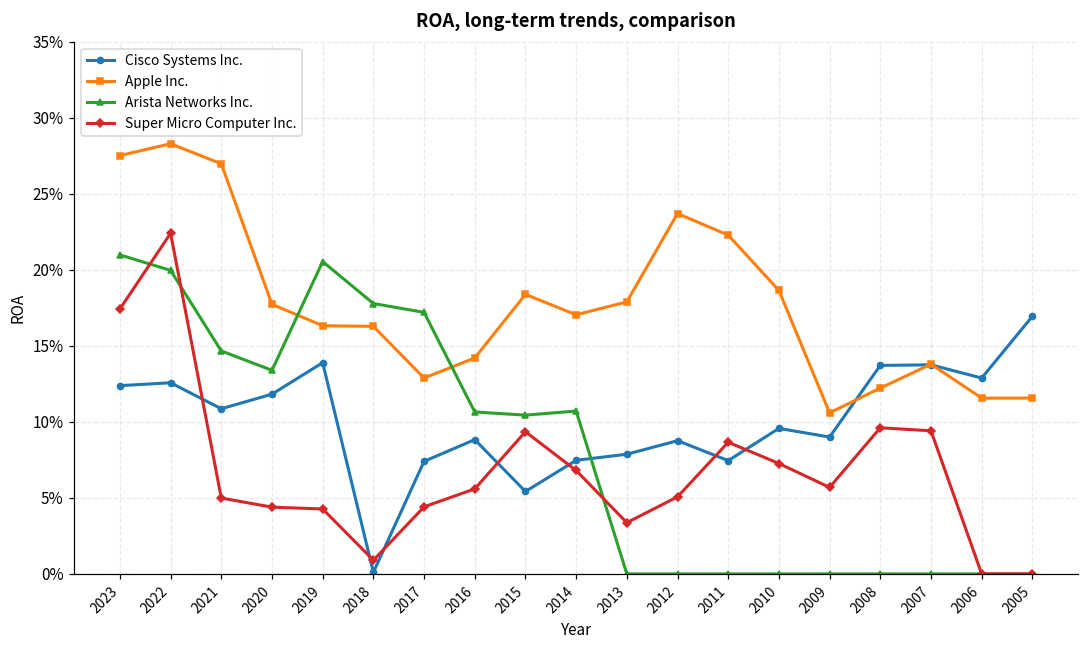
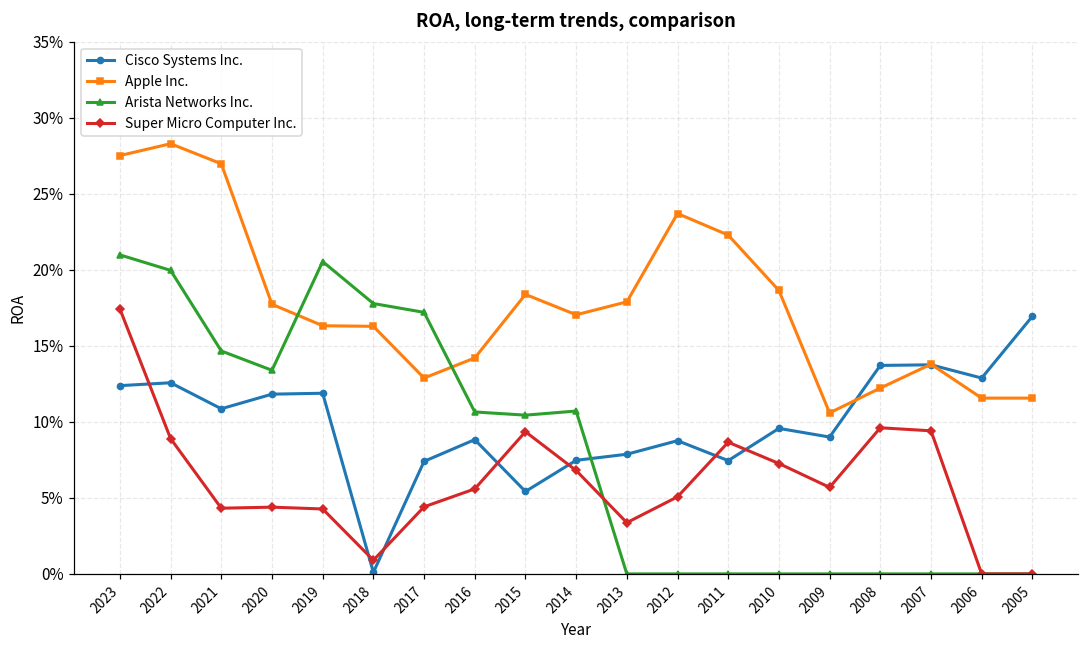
Super Micro Computer Inc., 2022: 22.4% -> 8.9%
Super Micro Computer Inc., 2021: 5.0% -> 4.3%
Cisco Systems Inc., 2019: 13.9% -> 11.9%
